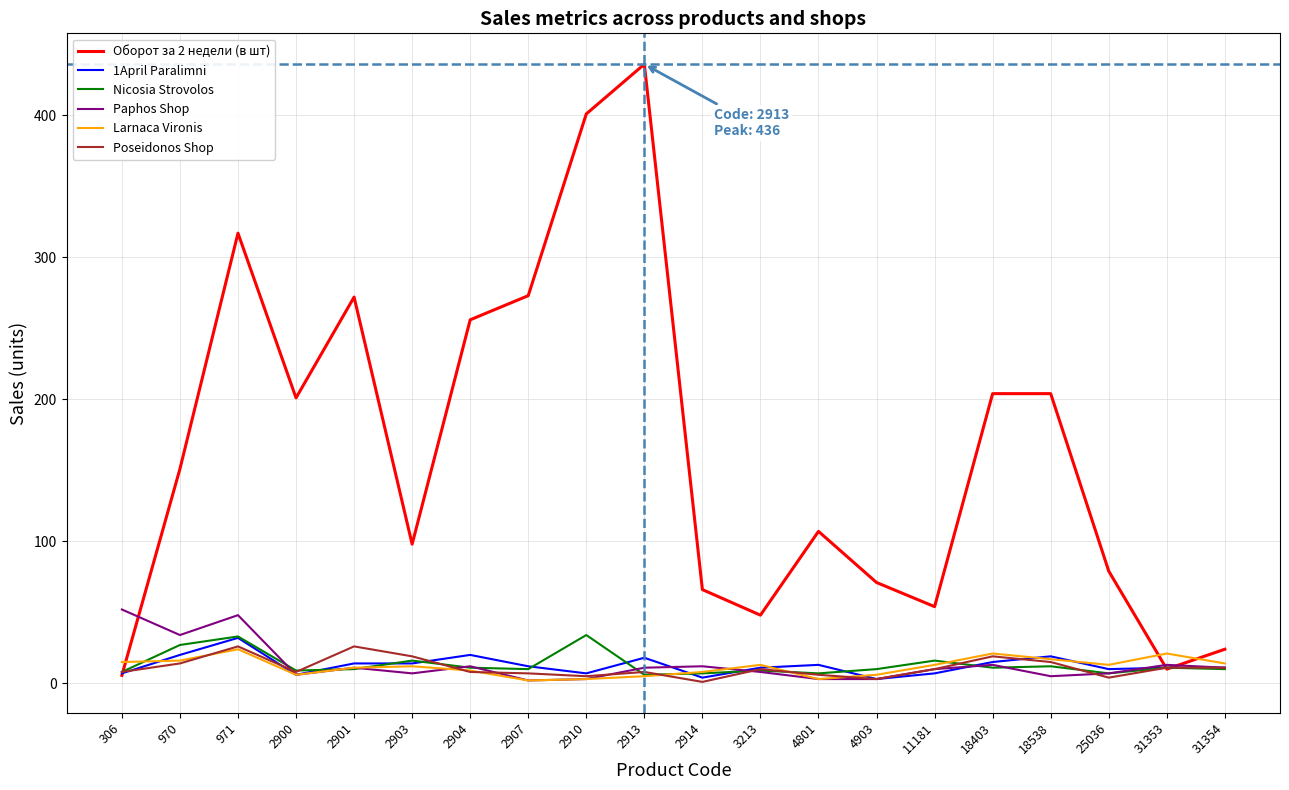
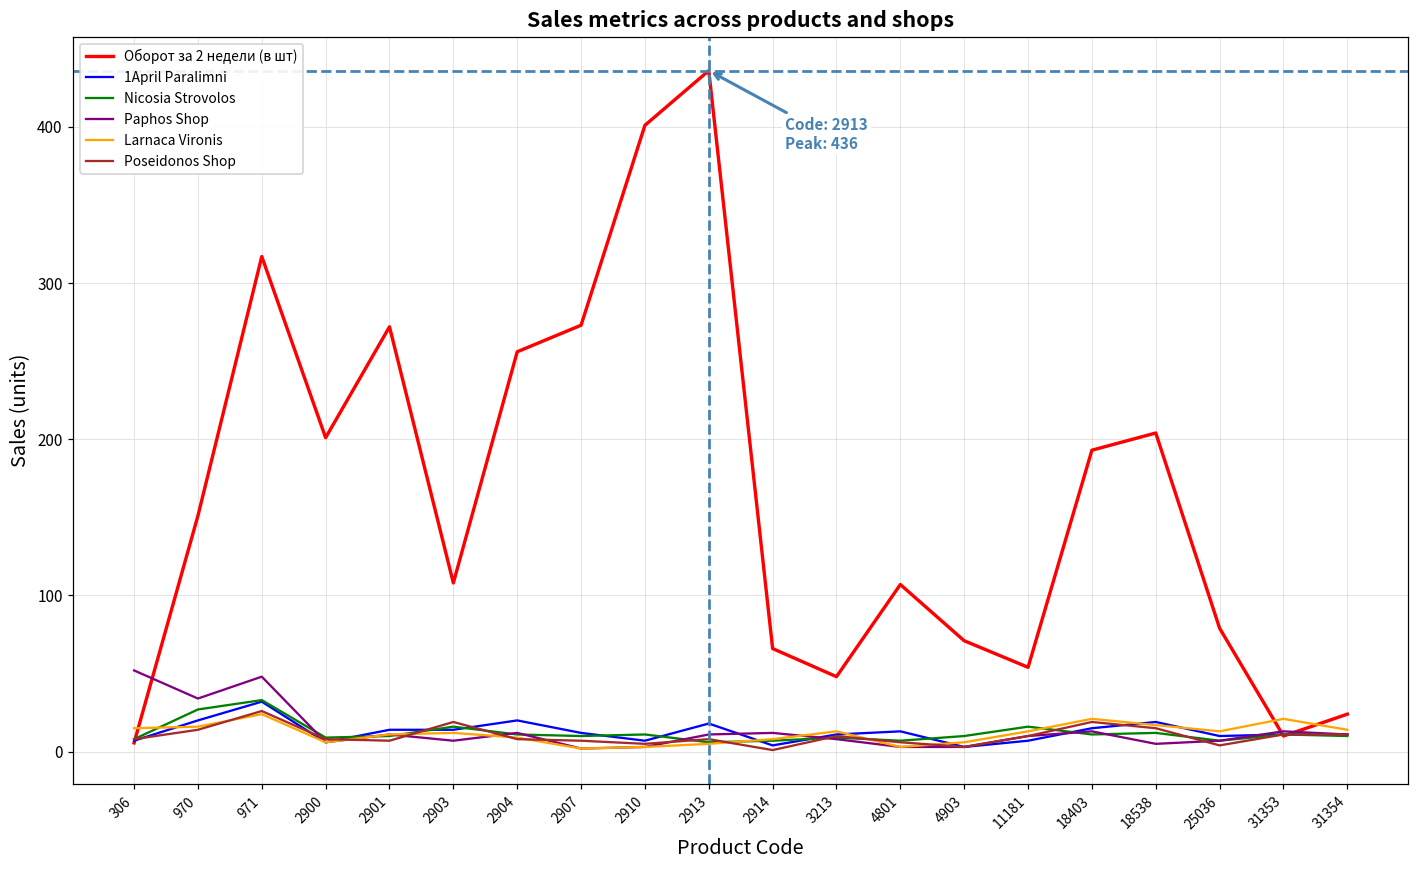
Poseidonos Shop, 2901: 26 -> 7
Оборот за 2 недели (в шт), 2903: 98 -> 108
Nicosia Strovolos, 2910: 34 -> 11
Оборот за 2 недели (в шт), 18403: 204 -> 193
